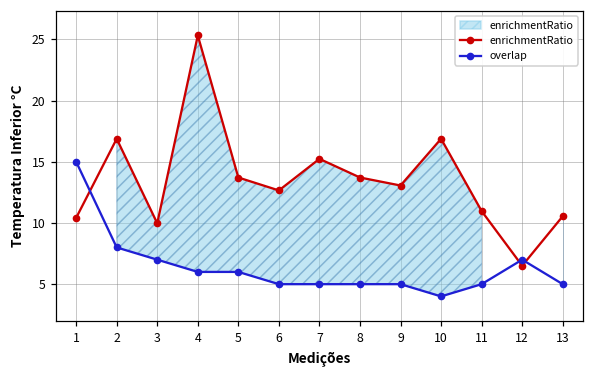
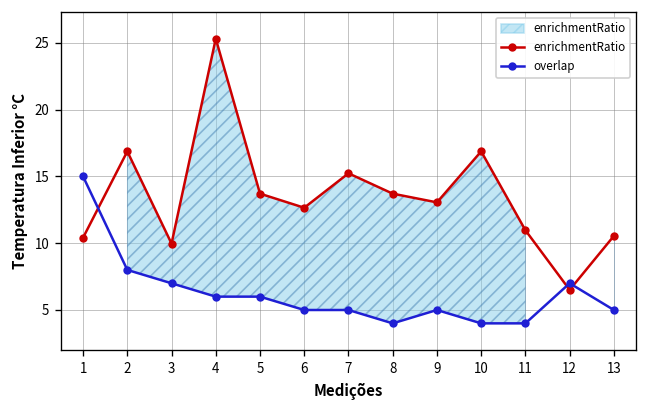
overlap, 8: 5 -> 4
overlap, 11: 5 -> 4
